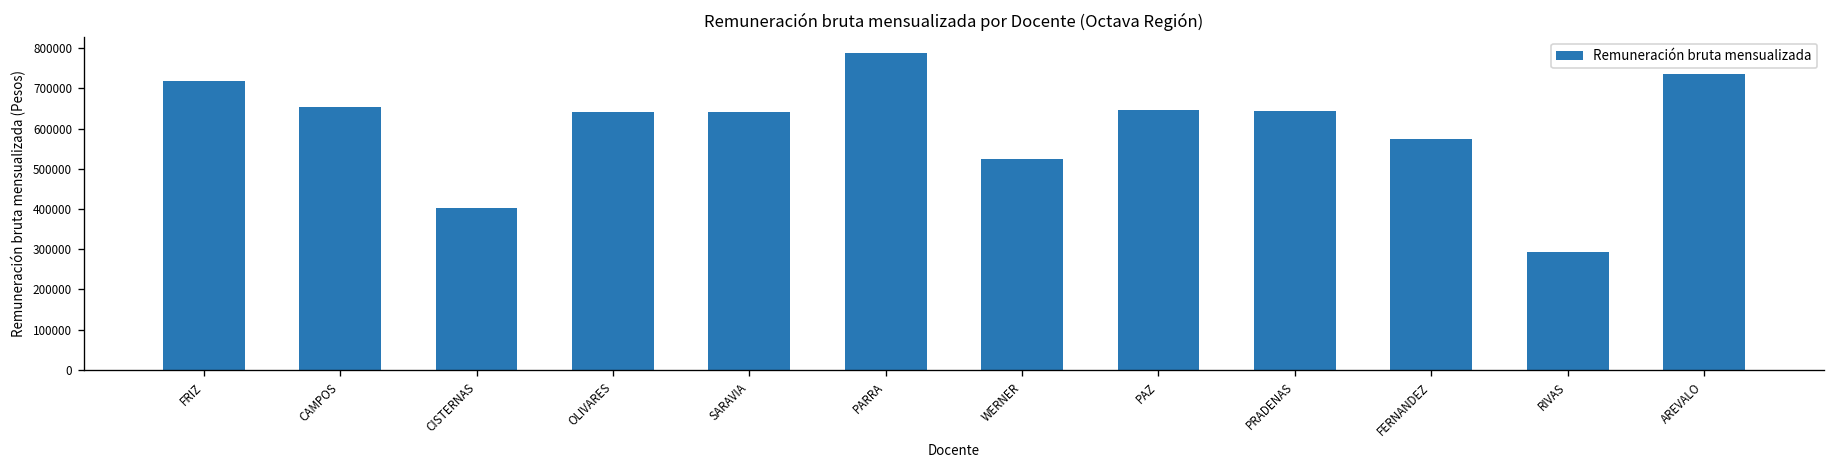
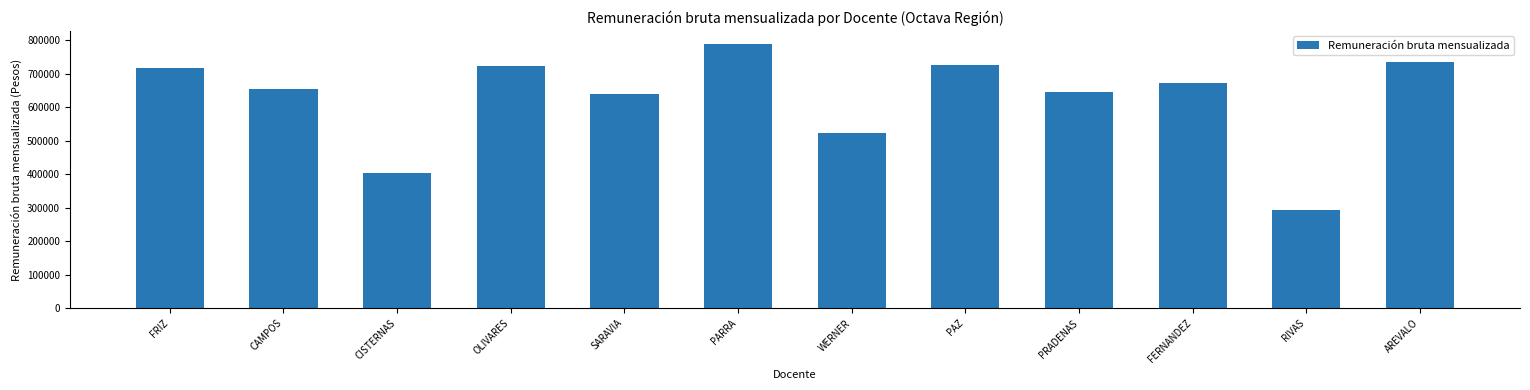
OLIVARES: 640000 -> 720000
PAZ: 650000 -> 720000
FERNANDEZ: 570000 -> 670000
